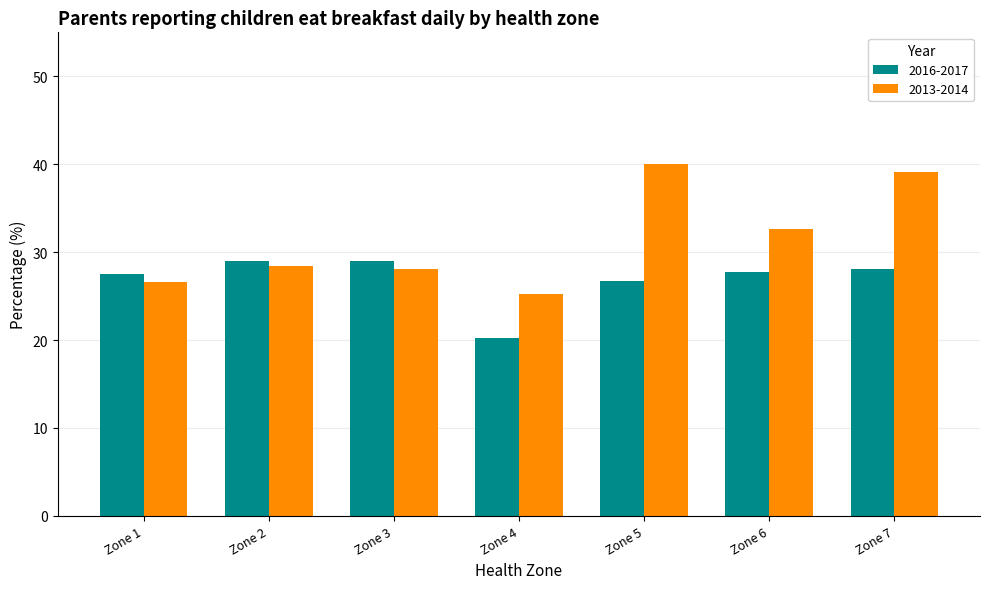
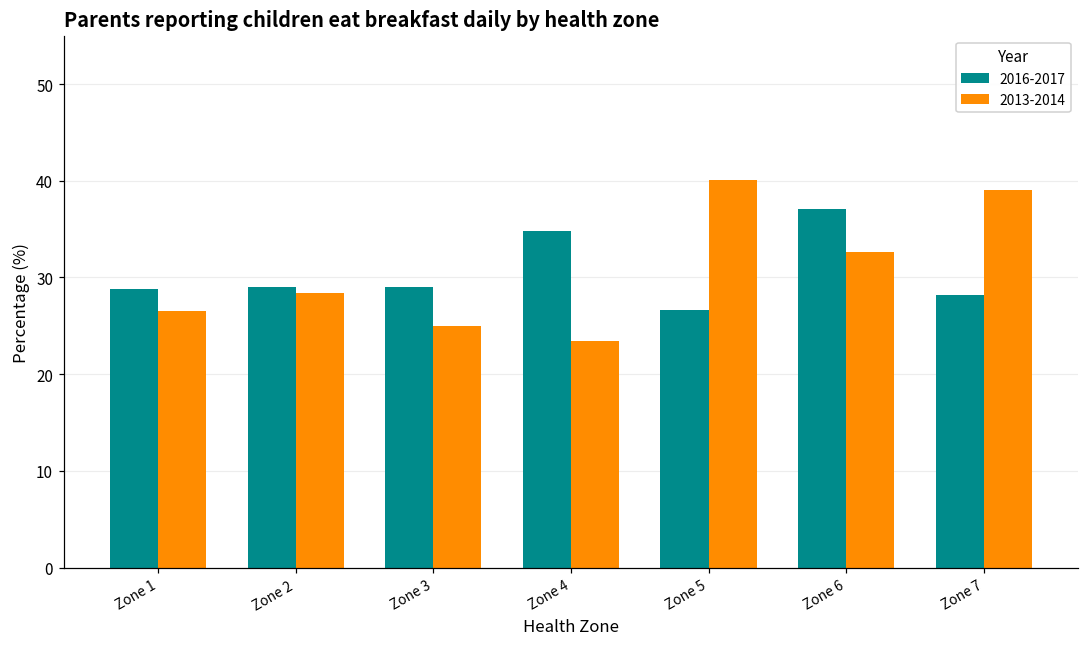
2016-2017, Zone 1: 27 -> 29
2013-2014, Zone 3: 28 -> 25
2016-2017, Zone 4: 20 -> 35
2013-2014, Zone 4: 25 -> 23
2016-2017, Zone 6: 28 -> 37
